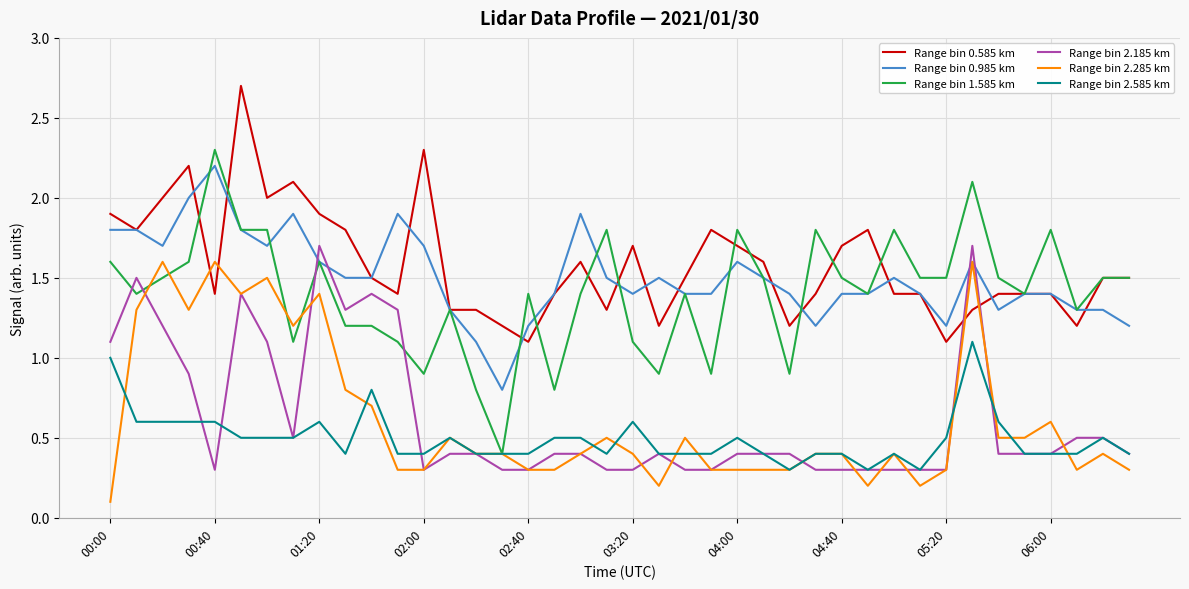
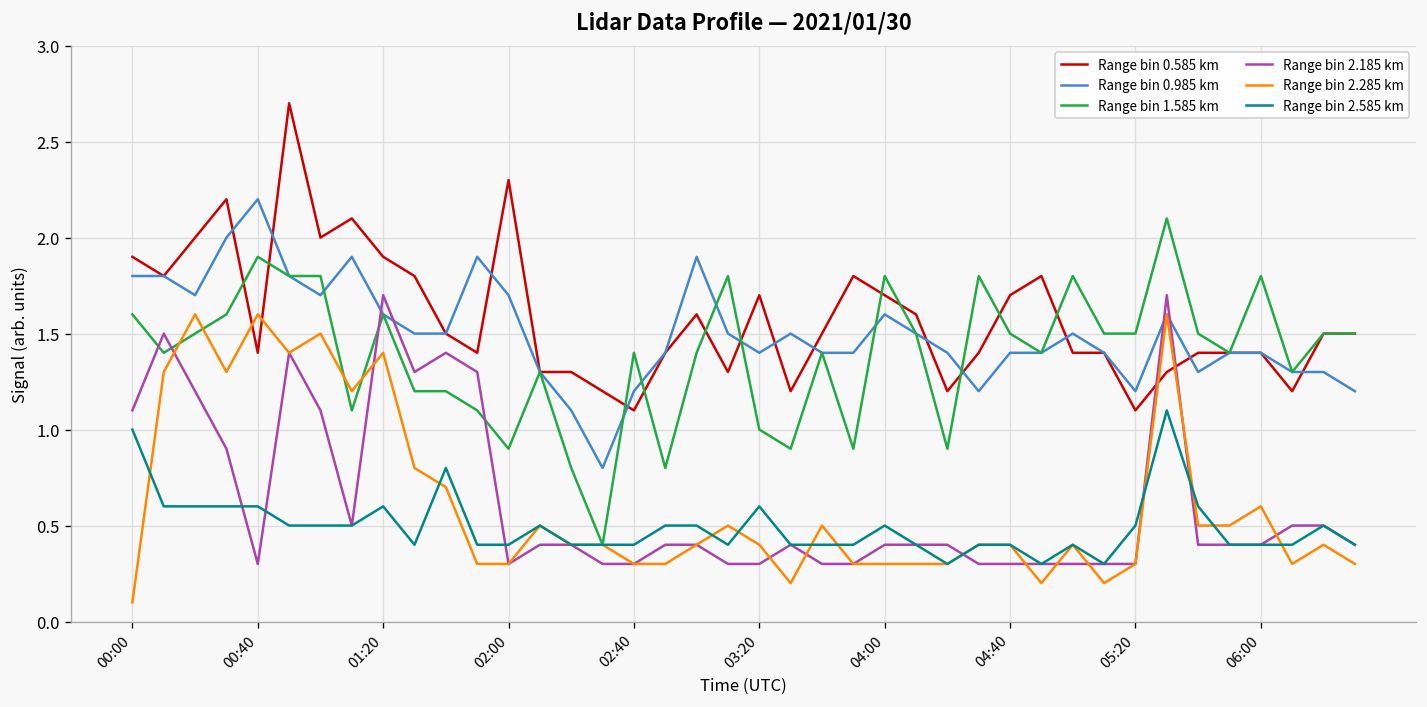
Range bin 1.585 km, 00:40: 2.3 -> 1.9
Range bin 1.585 km, 03:20: 1.1 -> 1.0
